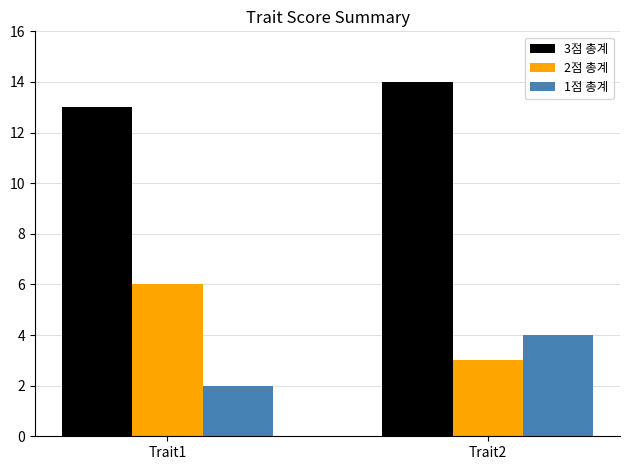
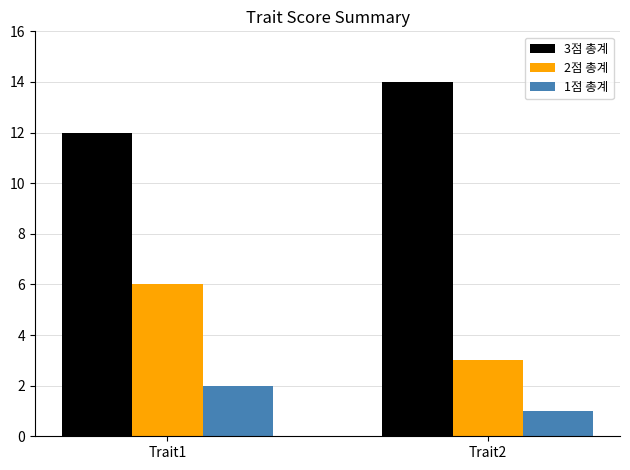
3점 총계, Trait1: 13 -> 12
1점 총계, Trait2: 4 -> 1
